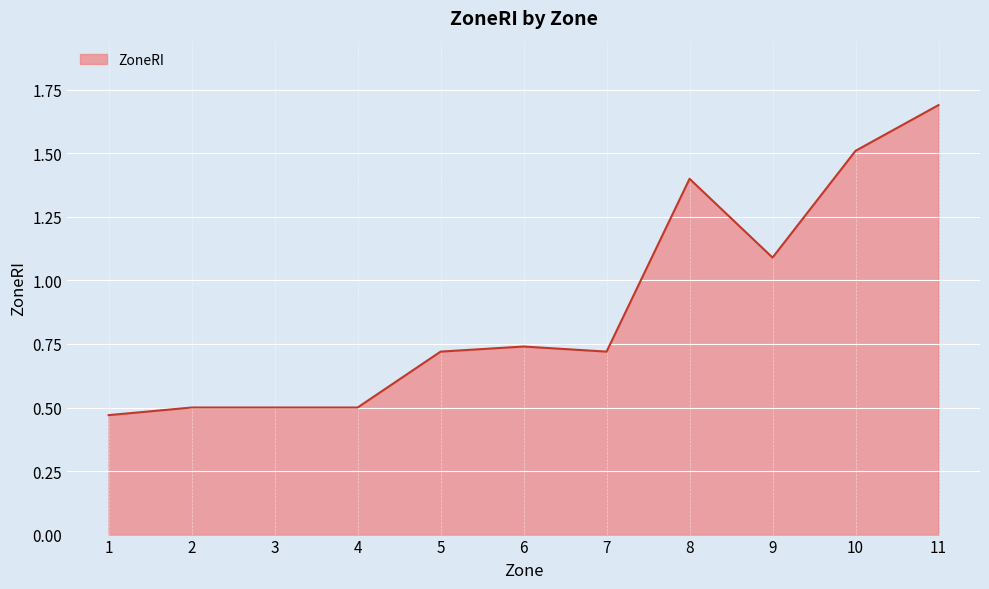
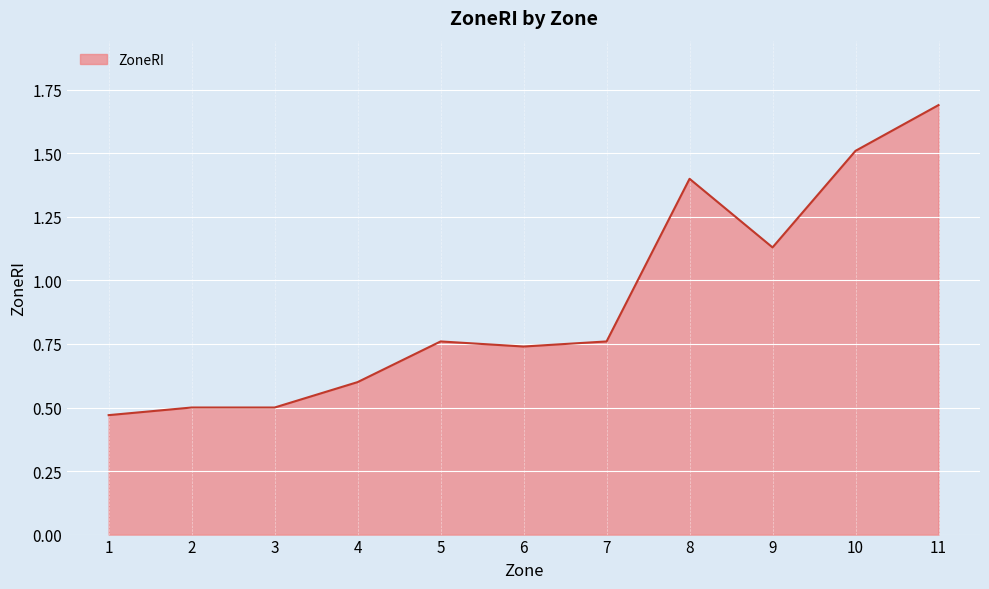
4: 0.5 -> 0.6
5: 0.72 -> 0.76
7: 0.72 -> 0.76
9: 1.09 -> 1.13
